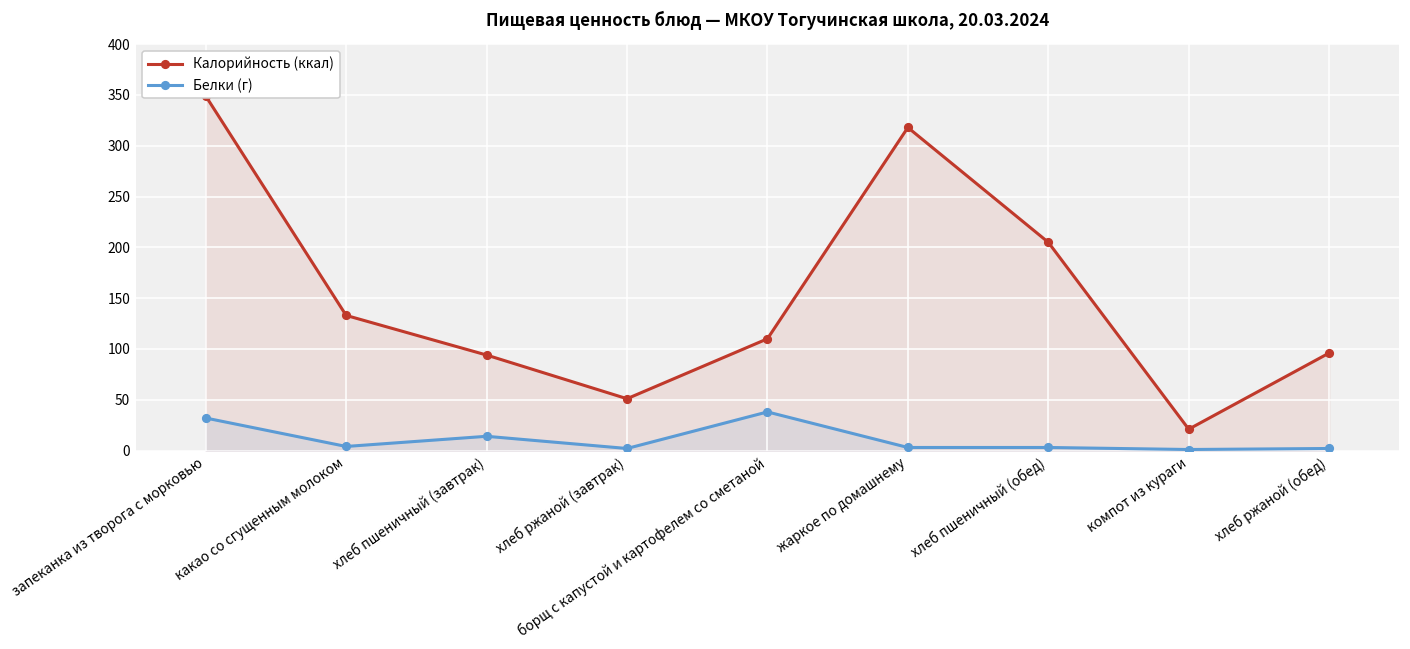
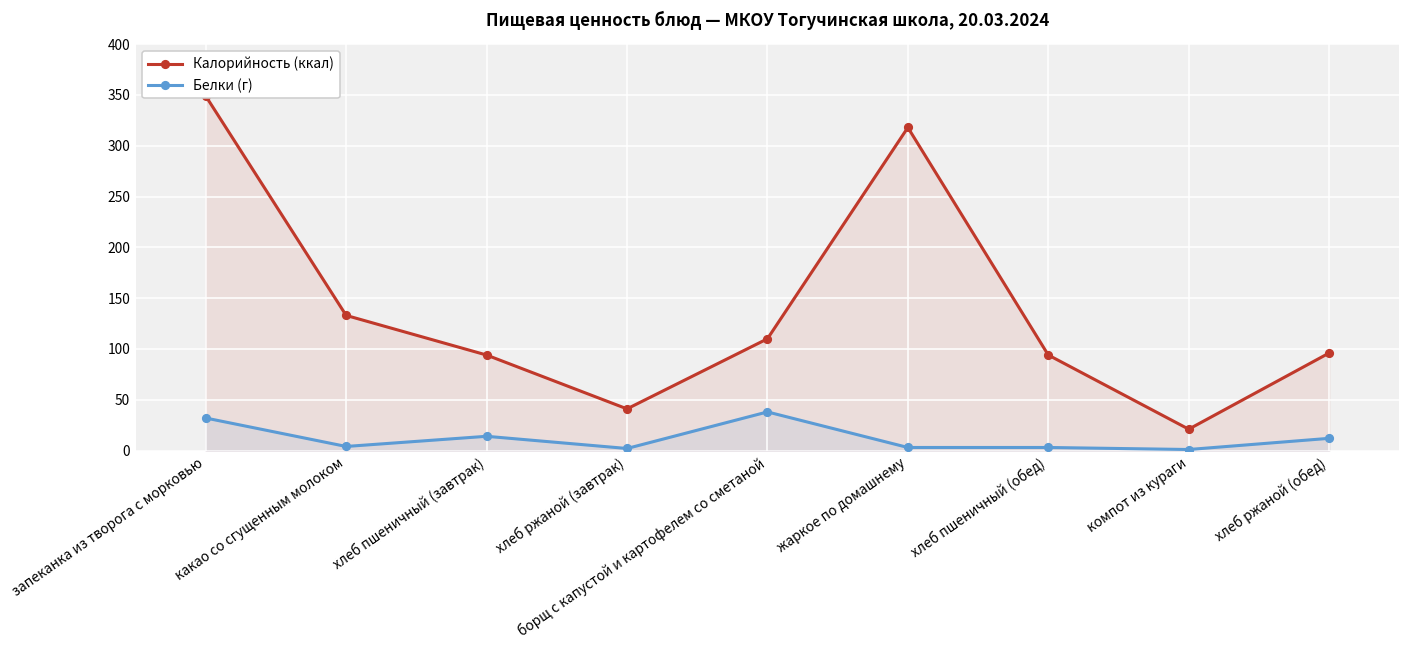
Калорийность (ккал), хлеб ржаной (завтрак): 50 -> 40
Калорийность (ккал), хлеб пшеничный (обед): 210 -> 90
Белки (г), хлеб ржаной (обед): 0 -> 10
